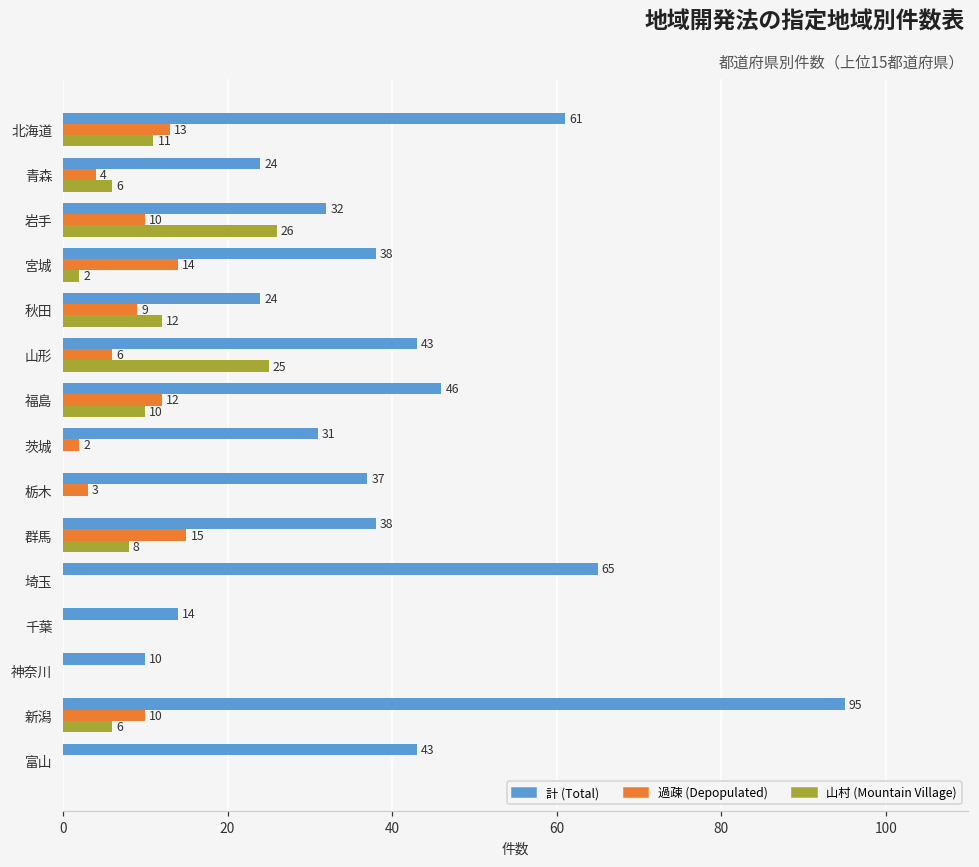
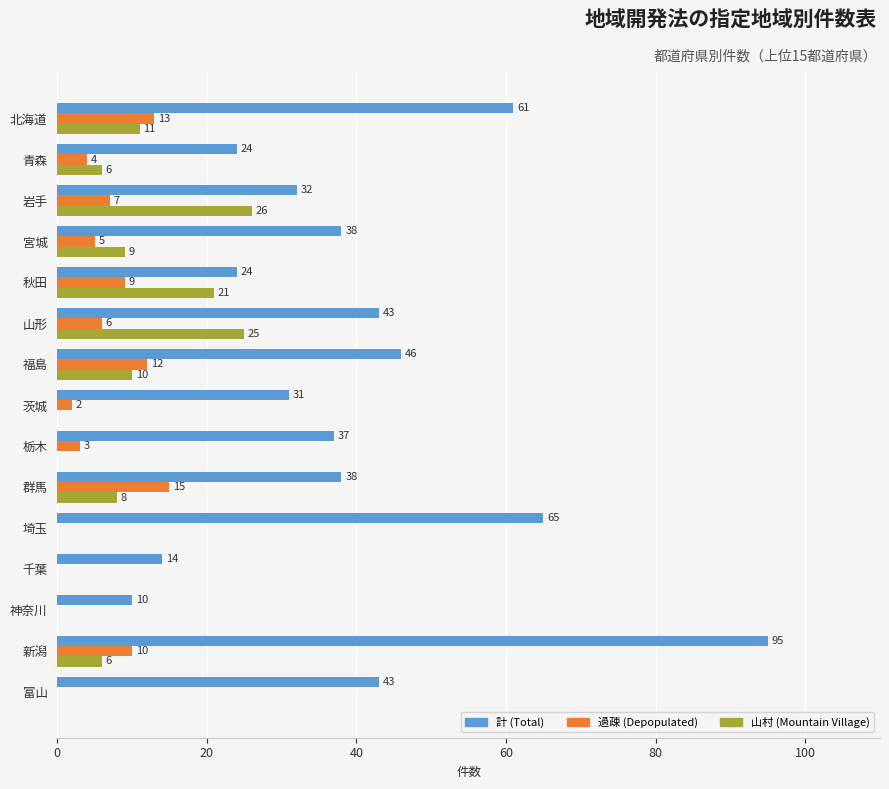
過疎 (Depopulated), 岩手: 10 -> 7
過疎 (Depopulated), 宮城: 14 -> 5
山村 (Mountain Village), 宮城: 2 -> 9
山村 (Mountain Village), 秋田: 12 -> 21
